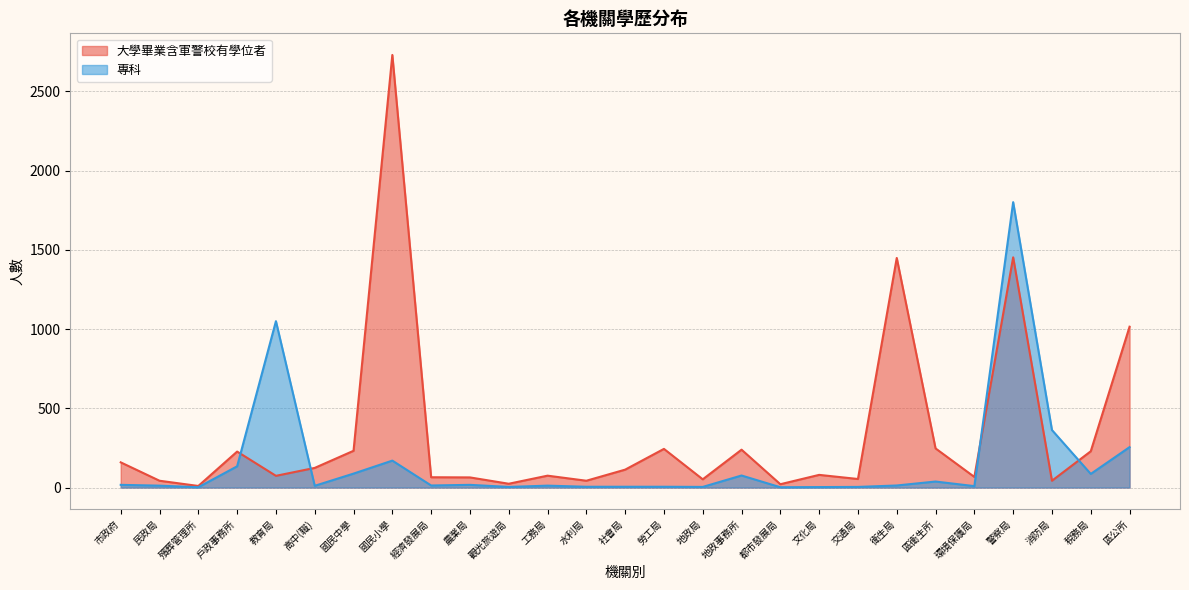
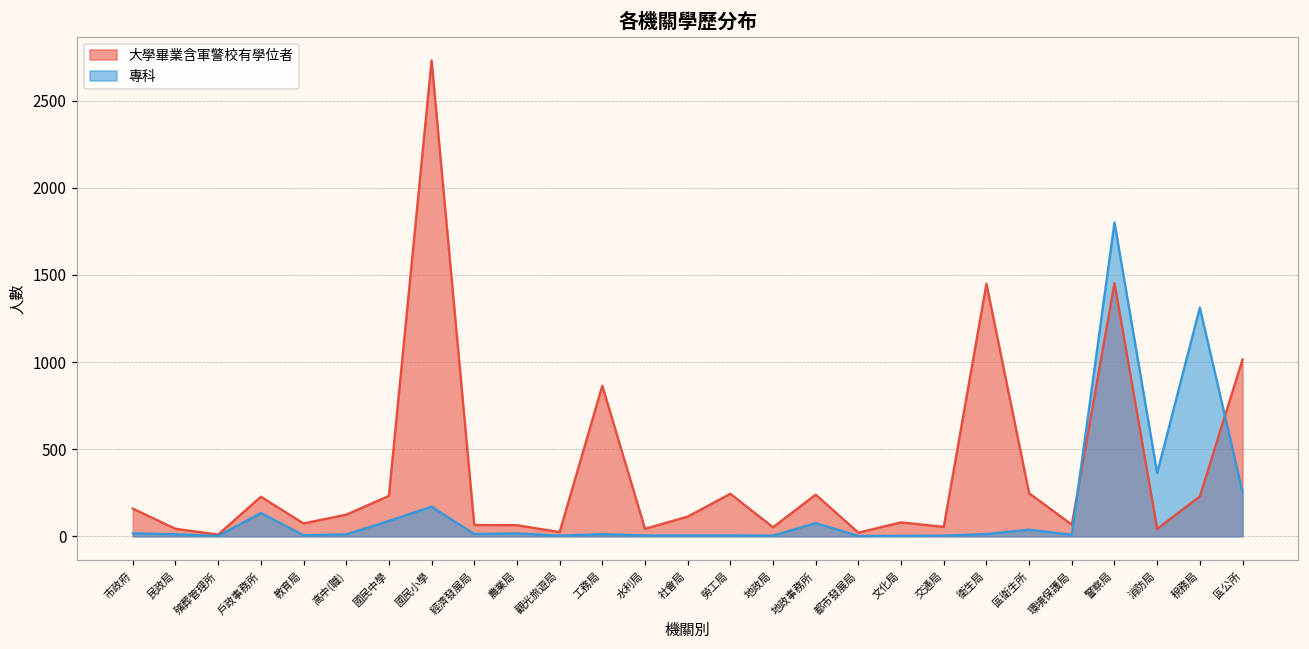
專科, 教育局: 1050 -> 10
大學畢業含軍警校有學位者, 工務局: 80 -> 860
專科, 稅務局: 90 -> 1310
